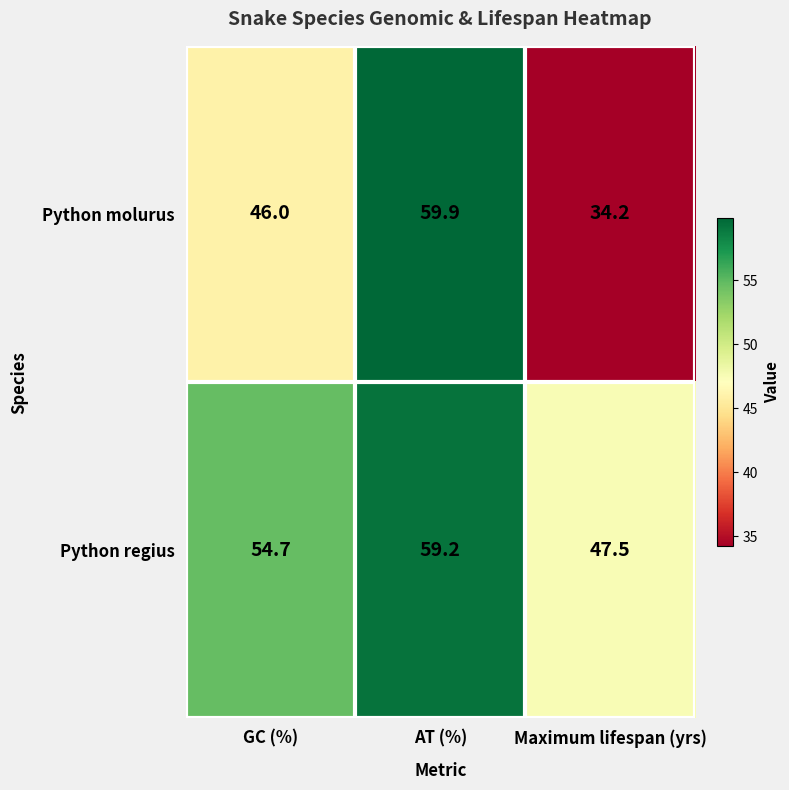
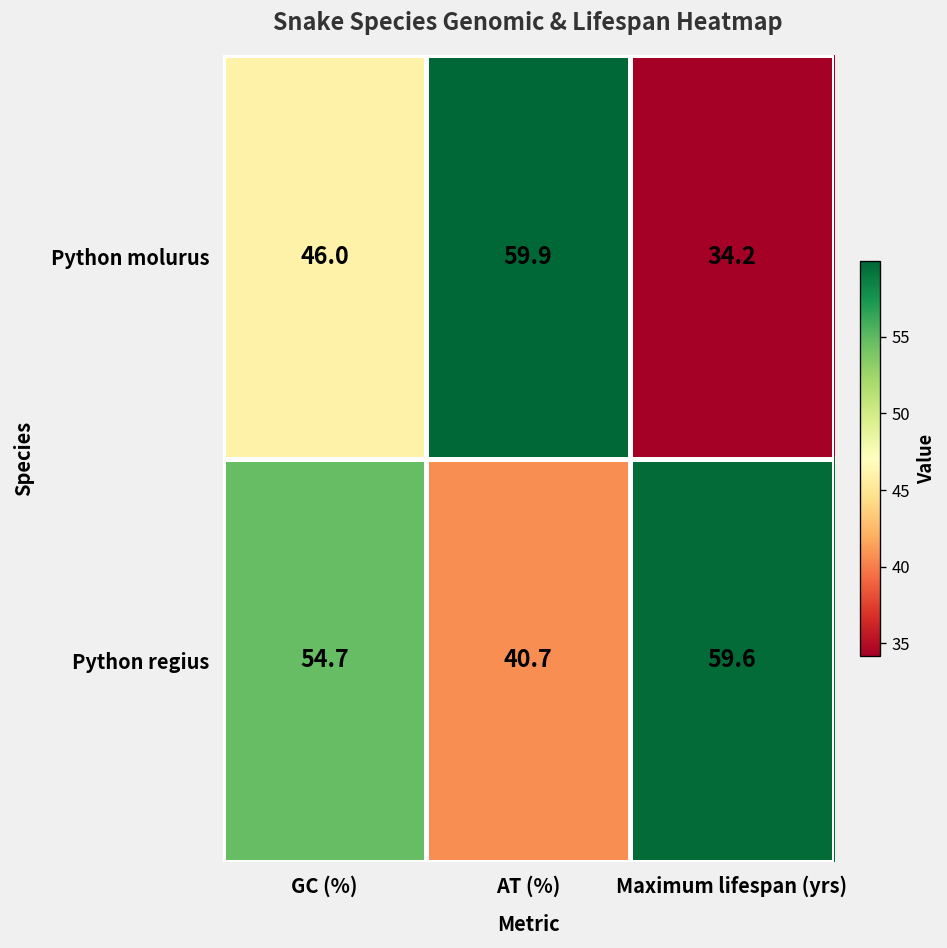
Python regius, AT (%): 59.2 -> 40.7
Python regius, Maximum lifespan (yrs): 47.5 -> 59.6
